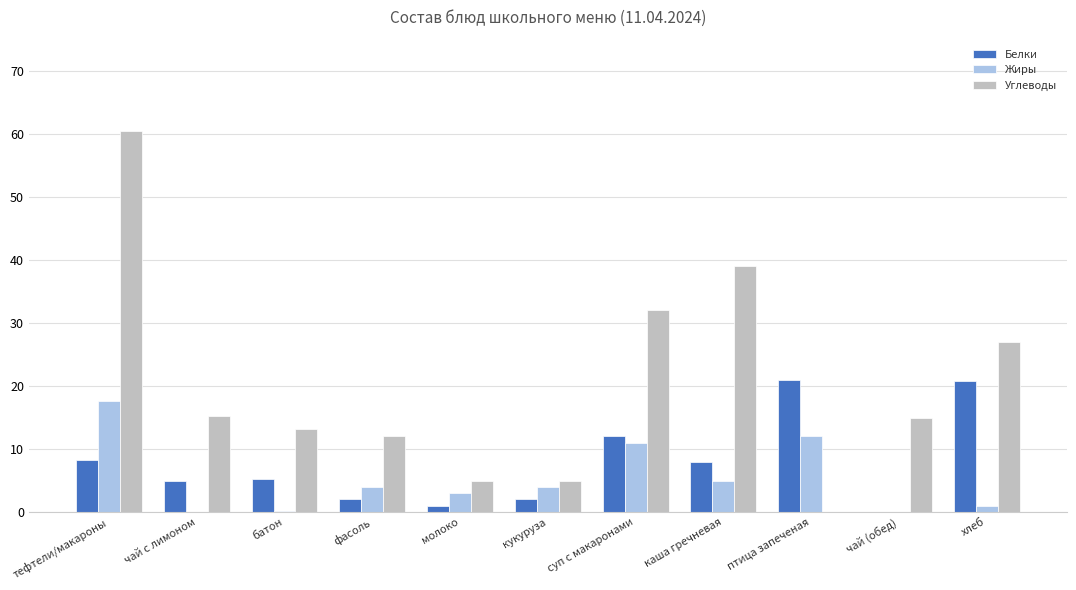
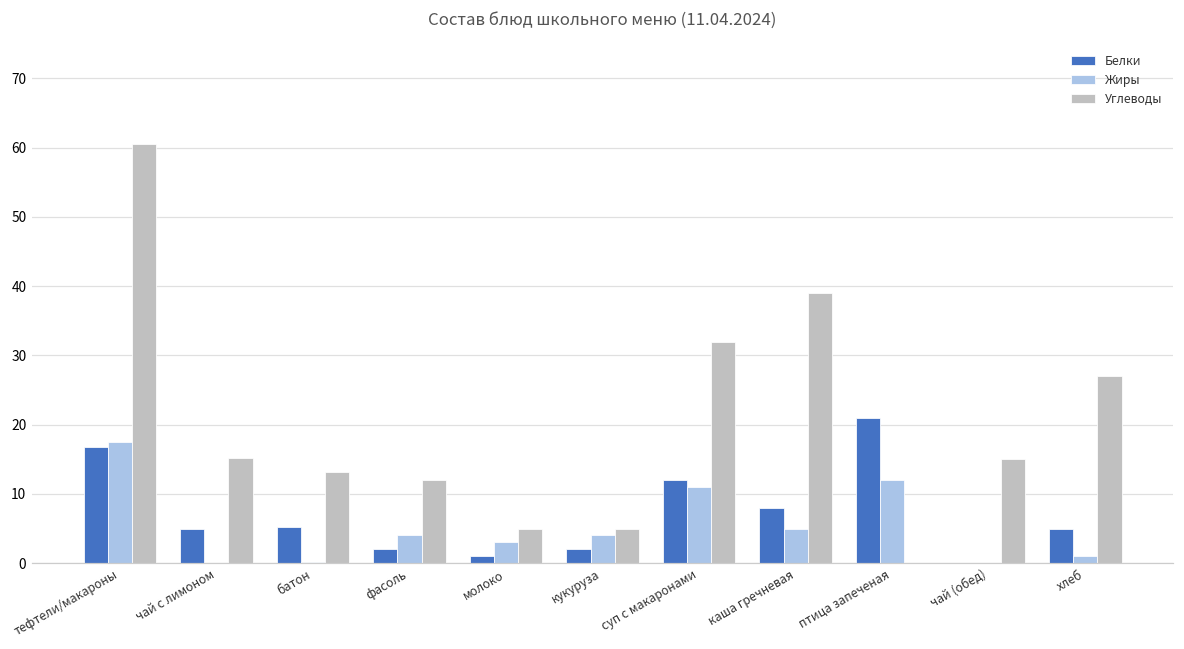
Белки, тефтели/макароны: 8 -> 17
Белки, хлеб: 21 -> 5
